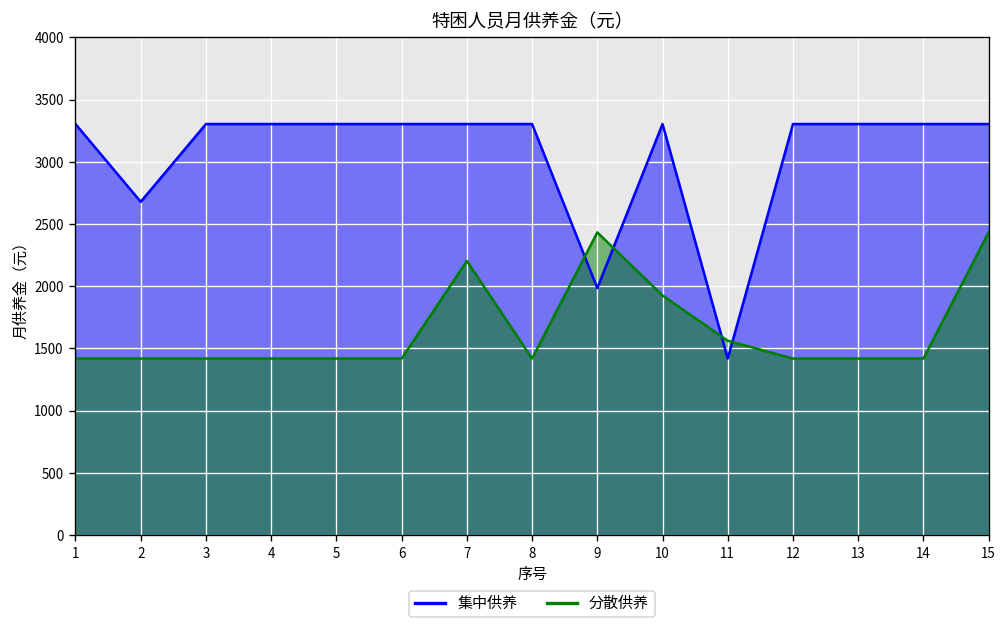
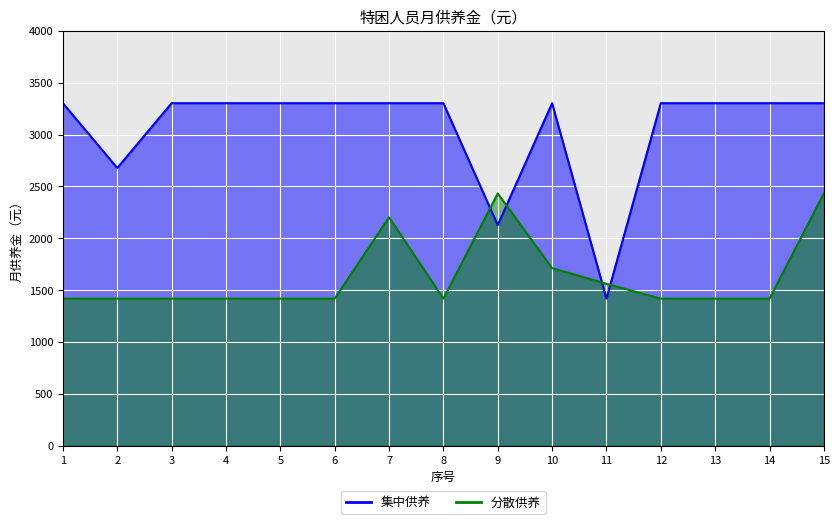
集中供养, 9: 1980 -> 2130
分散供养, 10: 1930 -> 1710
